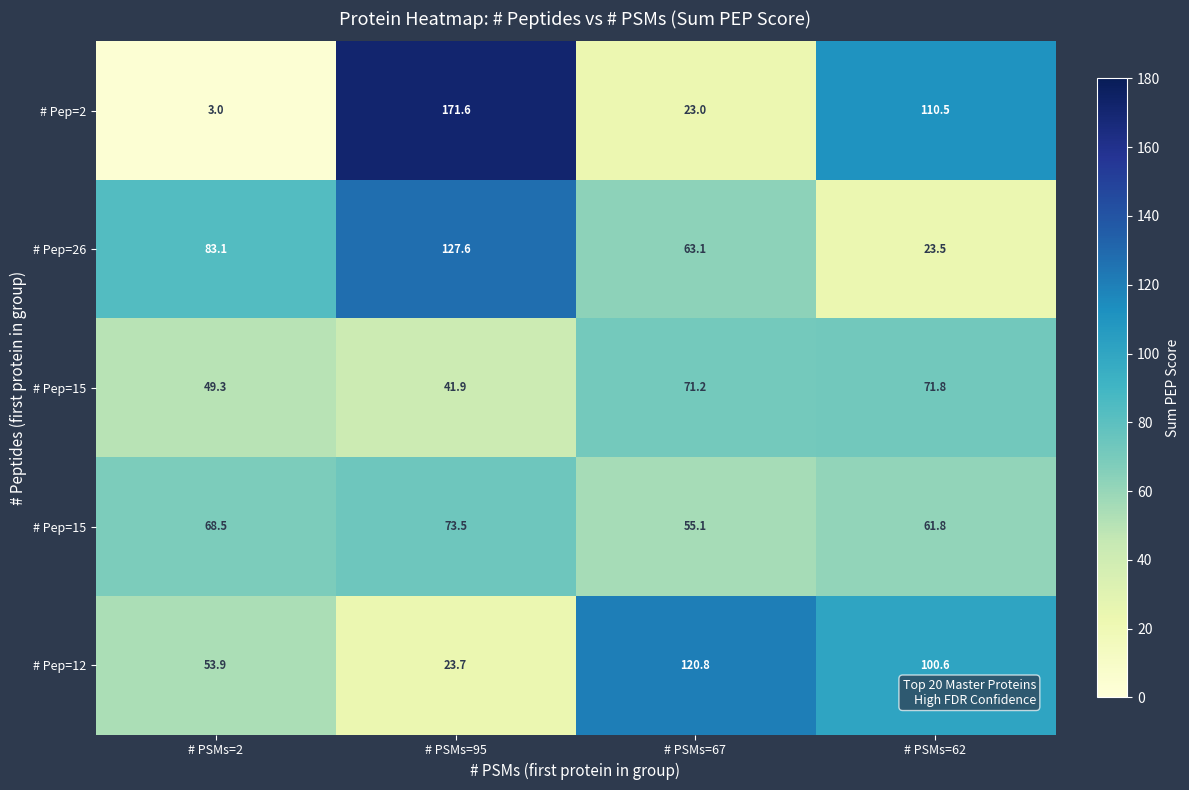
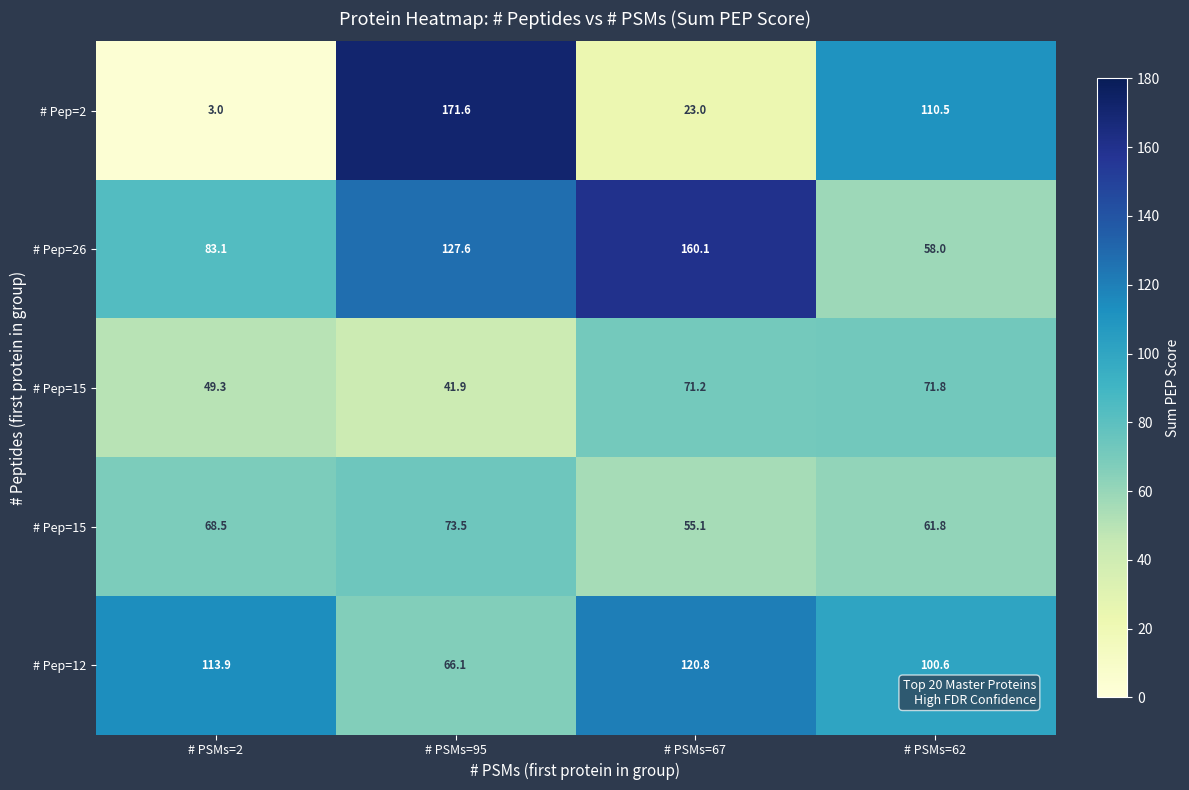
# Pep=26, # PSMs=67: 63.1 -> 160.1
# Pep=26, # PSMs=62: 23.5 -> 58.0
# Pep=12, # PSMs=2: 53.9 -> 113.9
# Pep=12, # PSMs=95: 23.7 -> 66.1
